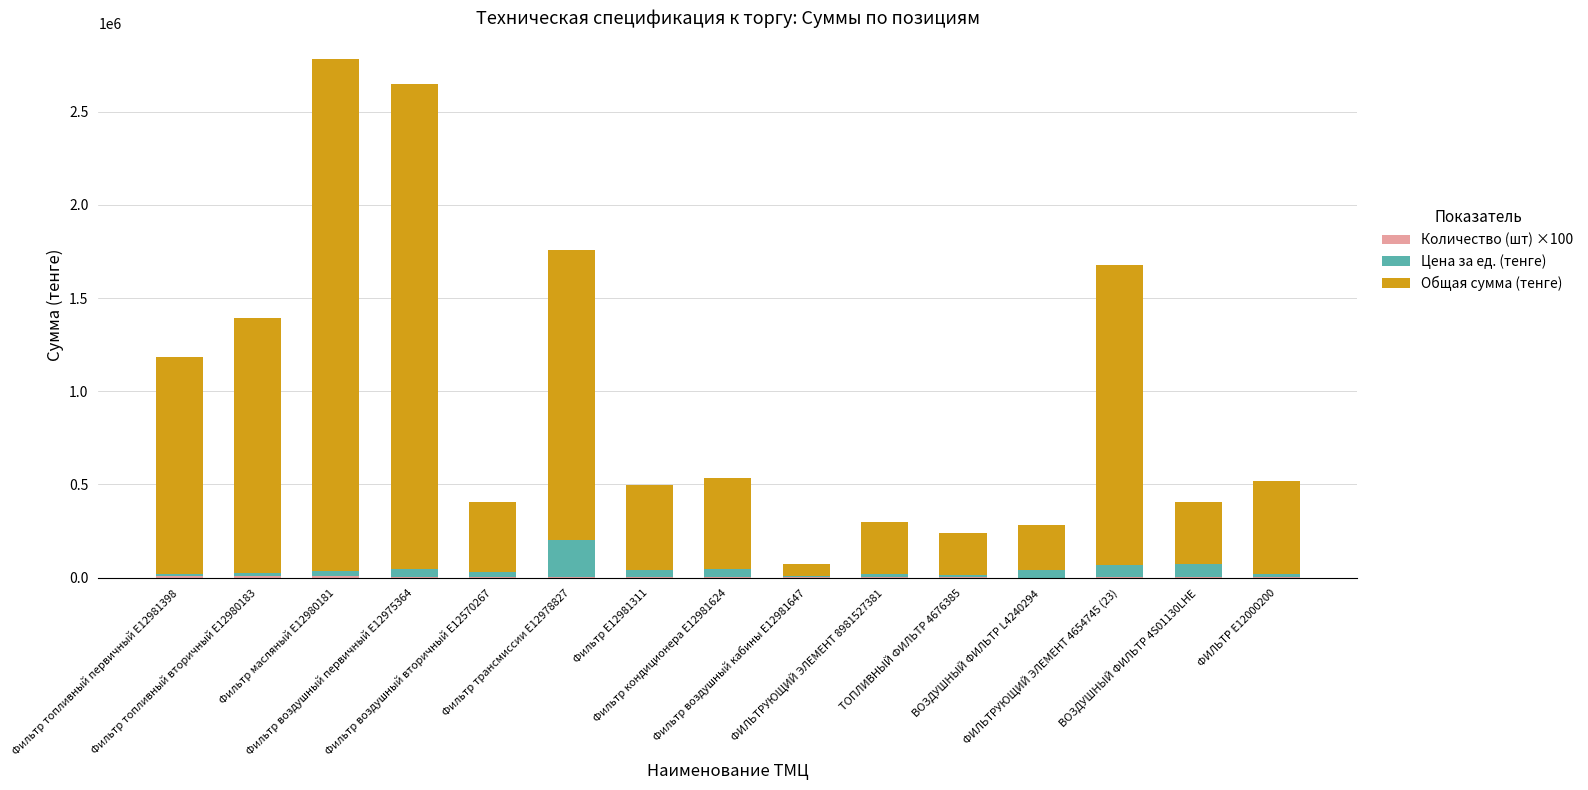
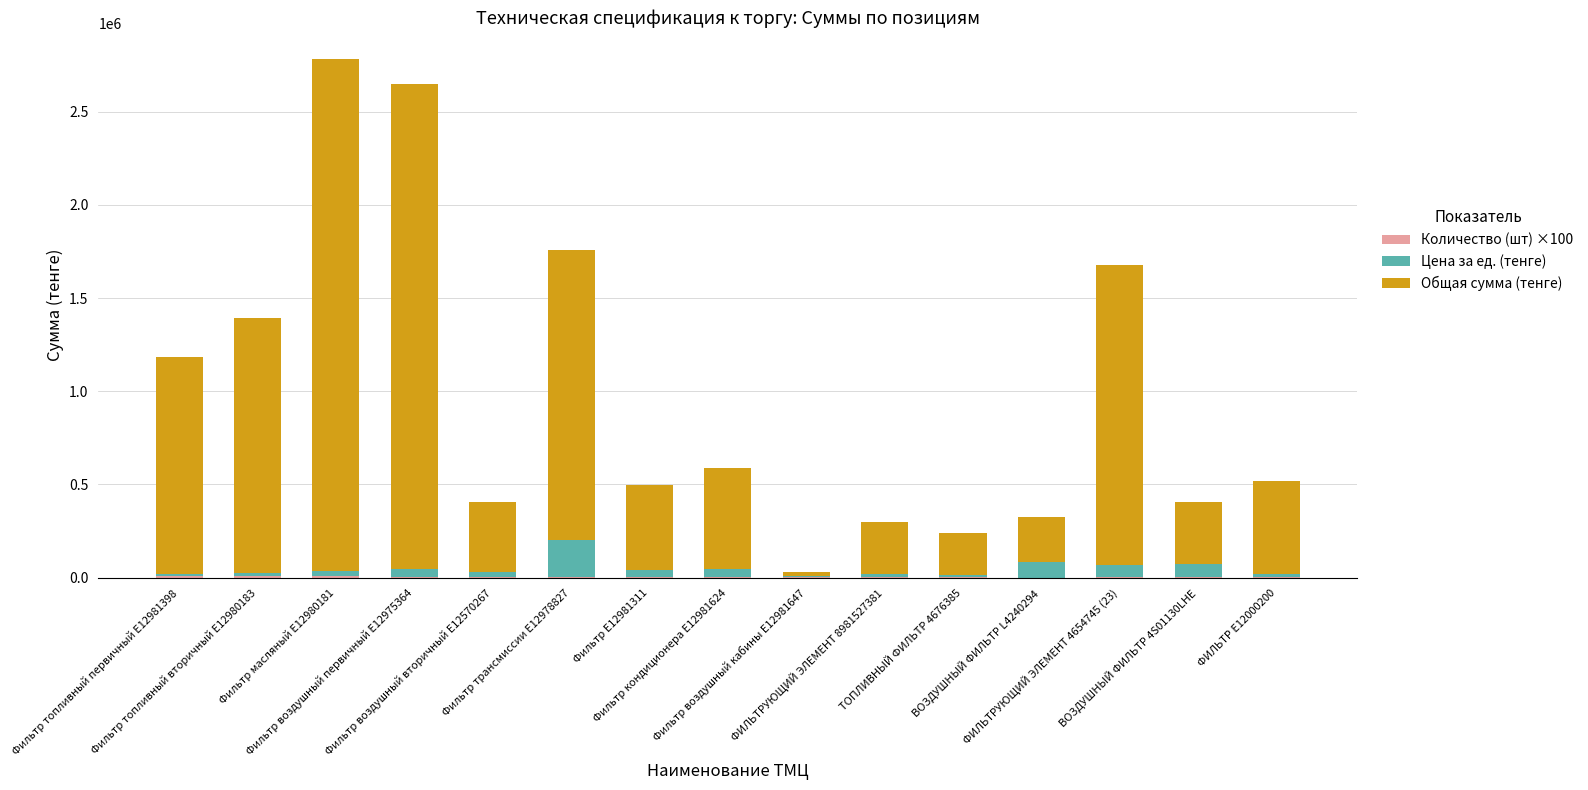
Общая сумма (тенге), Фильтр кондиционера E12981624: 490000 -> 540000
Общая сумма (тенге), Фильтр воздушный кабины E12981647: 70000 -> 20000
Цена за ед. (тенге), ВОЗДУШНЫЙ ФИЛЬТР L4240294: 40000 -> 80000
